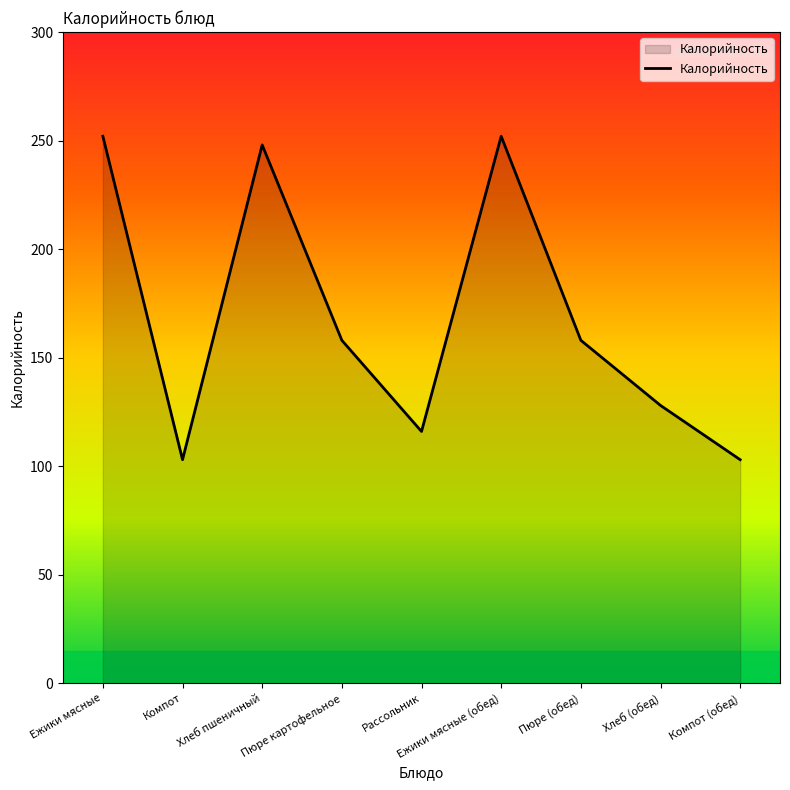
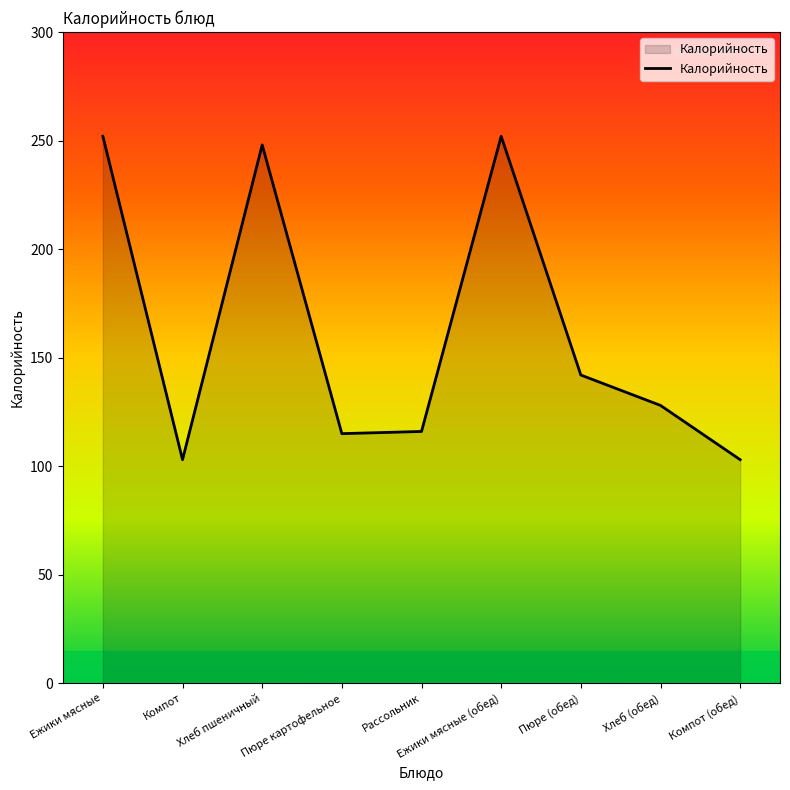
Пюре картофельное: 158 -> 115
Пюре (обед): 158 -> 142
